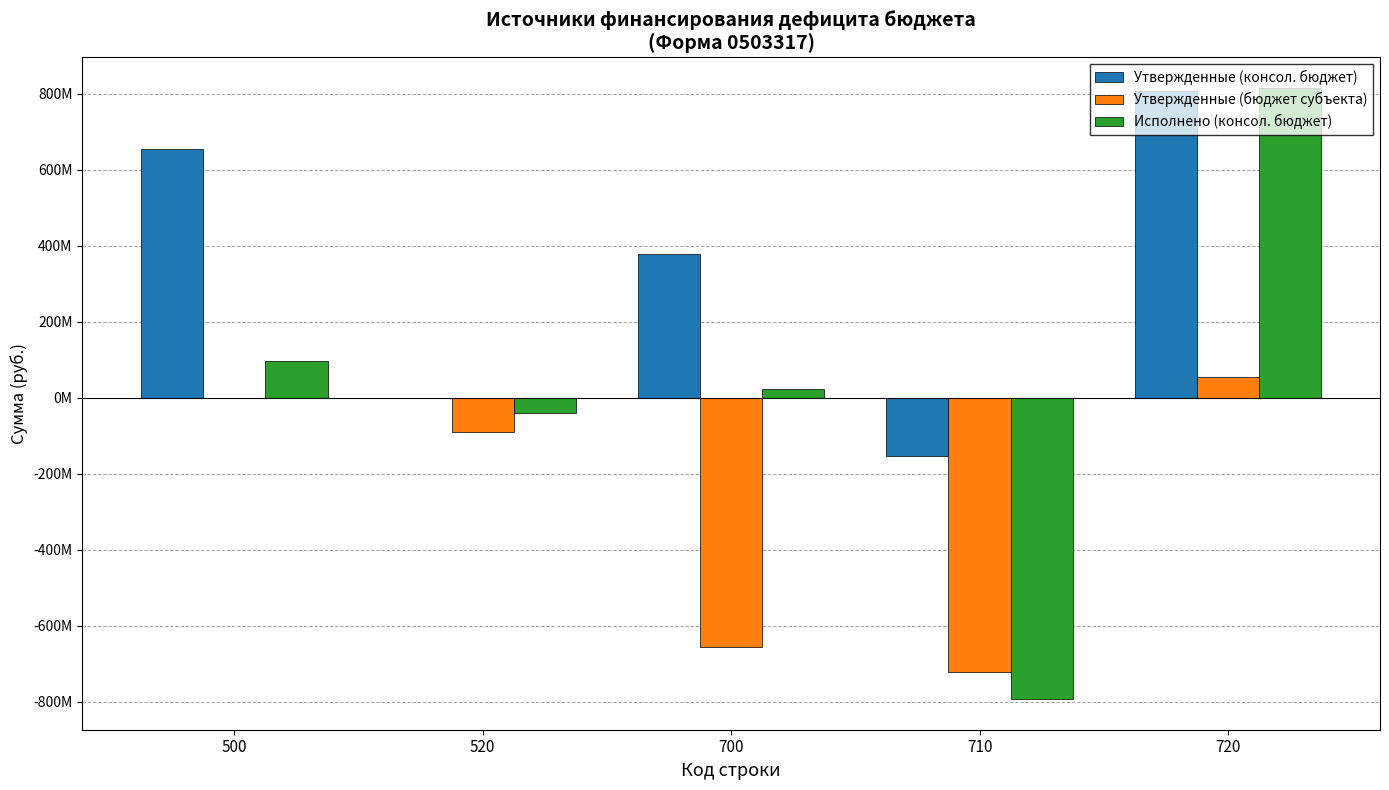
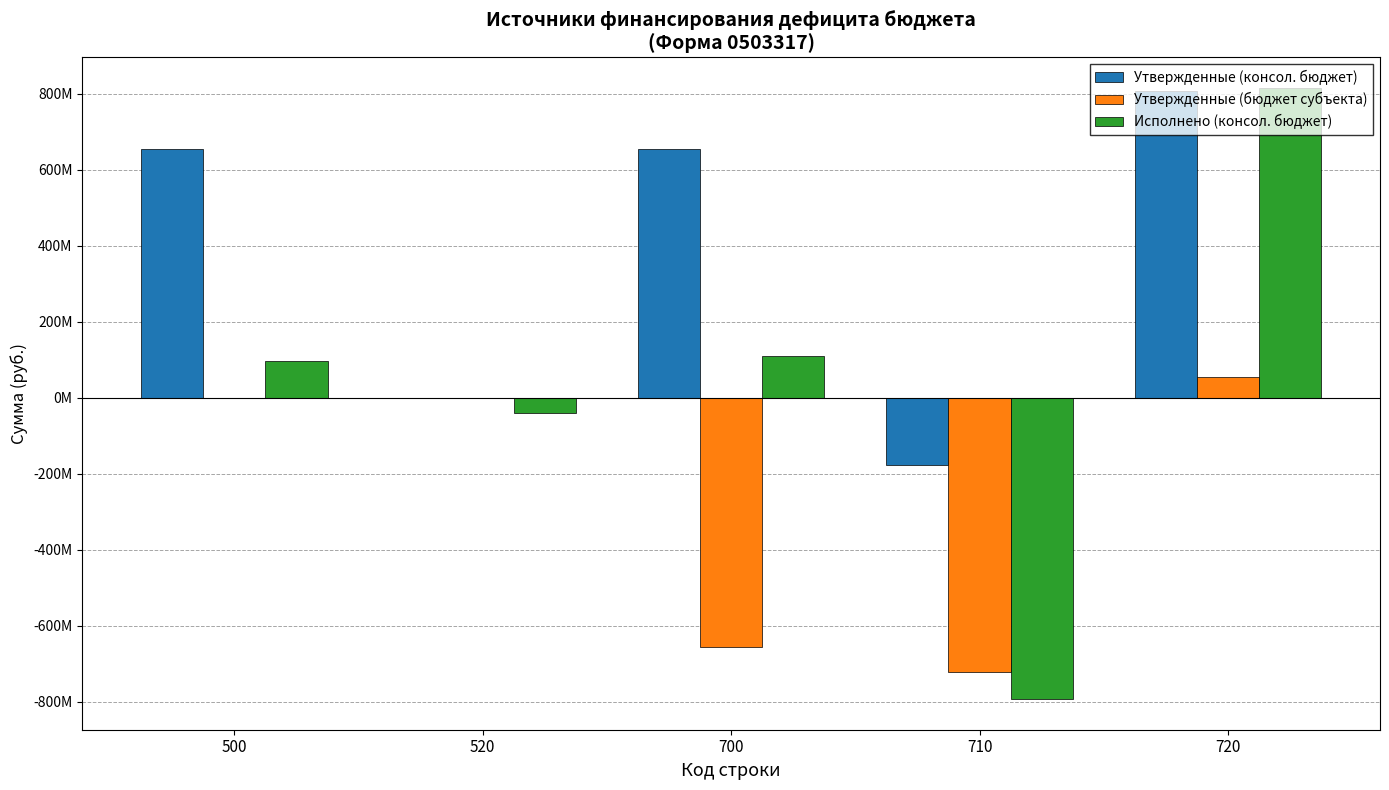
Утвержденные (бюджет субъекта), 520: -90000000 -> 0
Утвержденные (консол. бюджет), 700: 380000000 -> 650000000
Исполнено (консол. бюджет), 700: 20000000 -> 110000000
Утвержденные (консол. бюджет), 710: -150000000 -> -180000000
